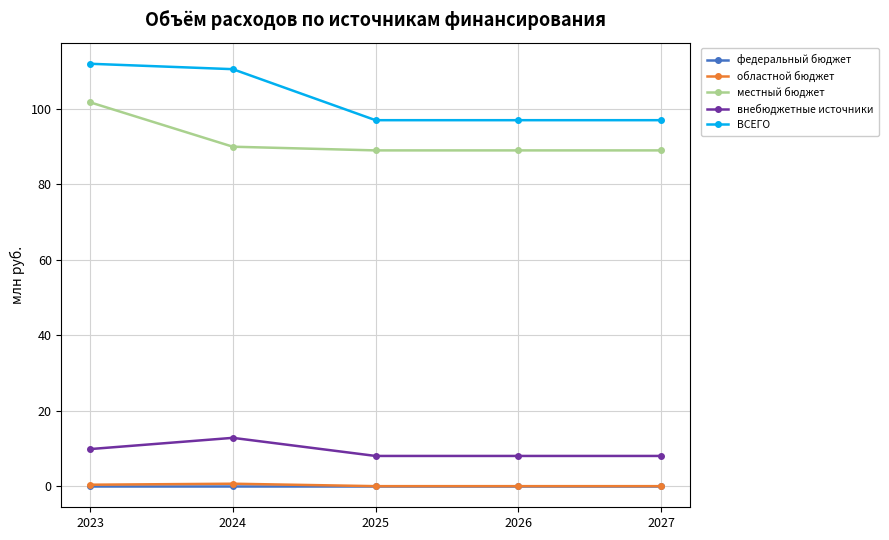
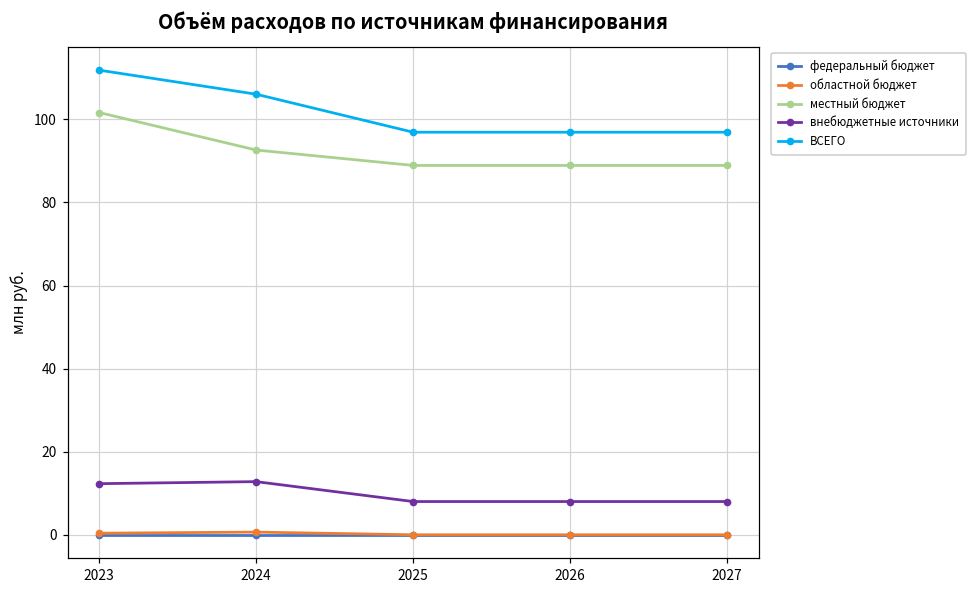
внебюджетные источники, 2023: 10 -> 12
местный бюджет, 2024: 90 -> 93
ВСЕГО, 2024: 110 -> 106
